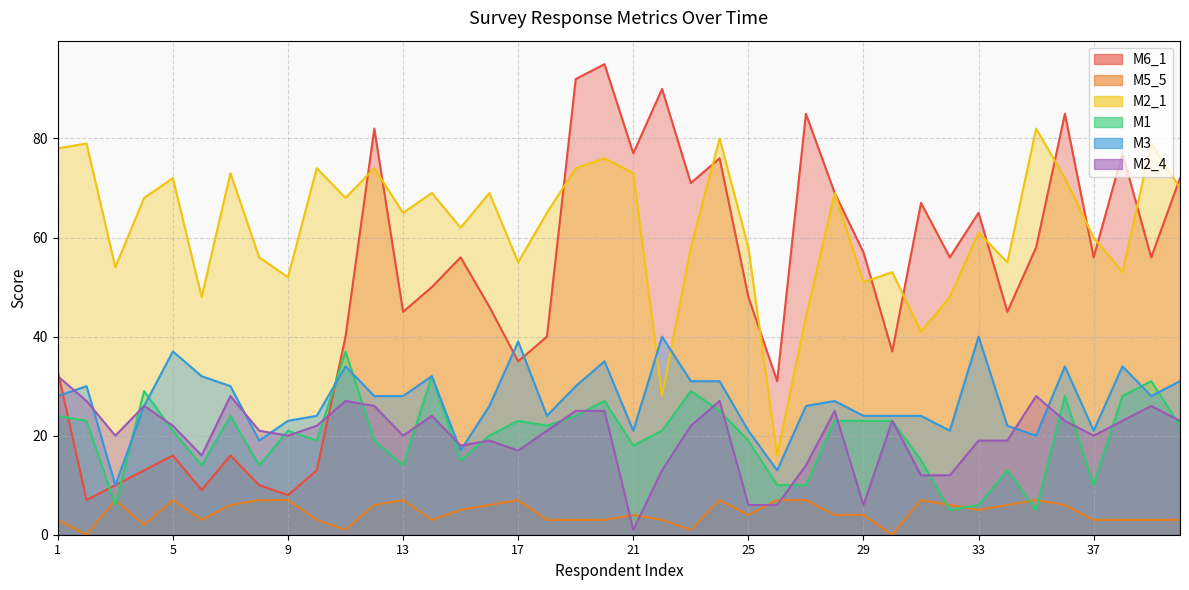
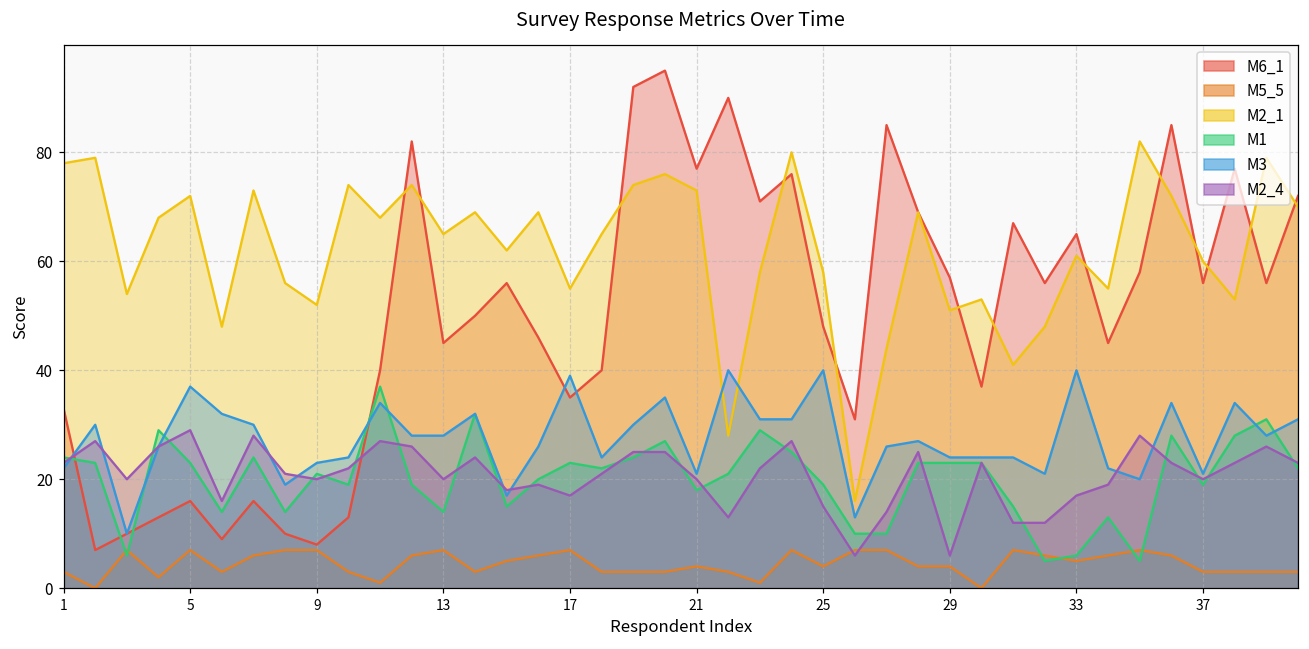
М3, 1: 28 -> 22
М2_4, 1: 32 -> 23
М1, 5: 21 -> 23
М2_4, 5: 22 -> 29
М2_4, 21: 1 -> 20
М3, 25: 21 -> 40
М2_4, 25: 6 -> 15
М2_4, 33: 19 -> 17
М1, 37: 10 -> 19
